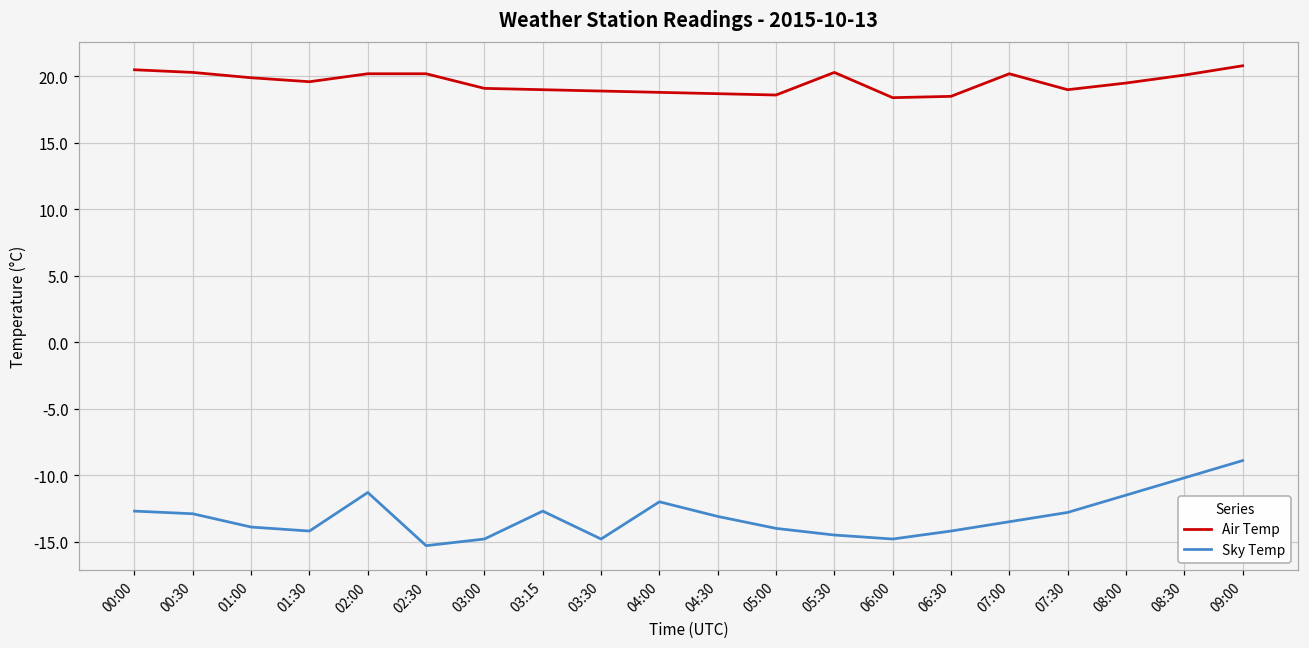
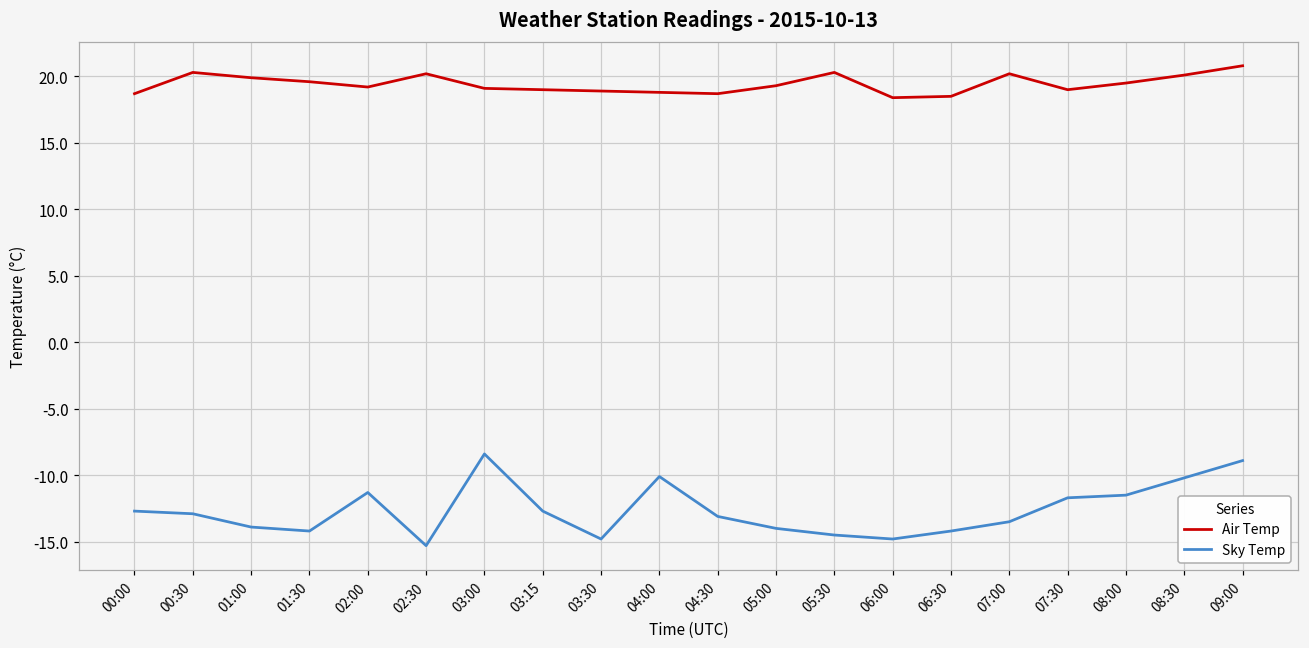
Air Temp, 00:00: 20.5 -> 18.7
Air Temp, 02:00: 20.2 -> 19.2
Sky Temp, 03:00: -14.8 -> -8.4
Sky Temp, 04:00: -12.0 -> -10.1
Air Temp, 05:00: 18.6 -> 19.3
Sky Temp, 07:30: -12.8 -> -11.7
